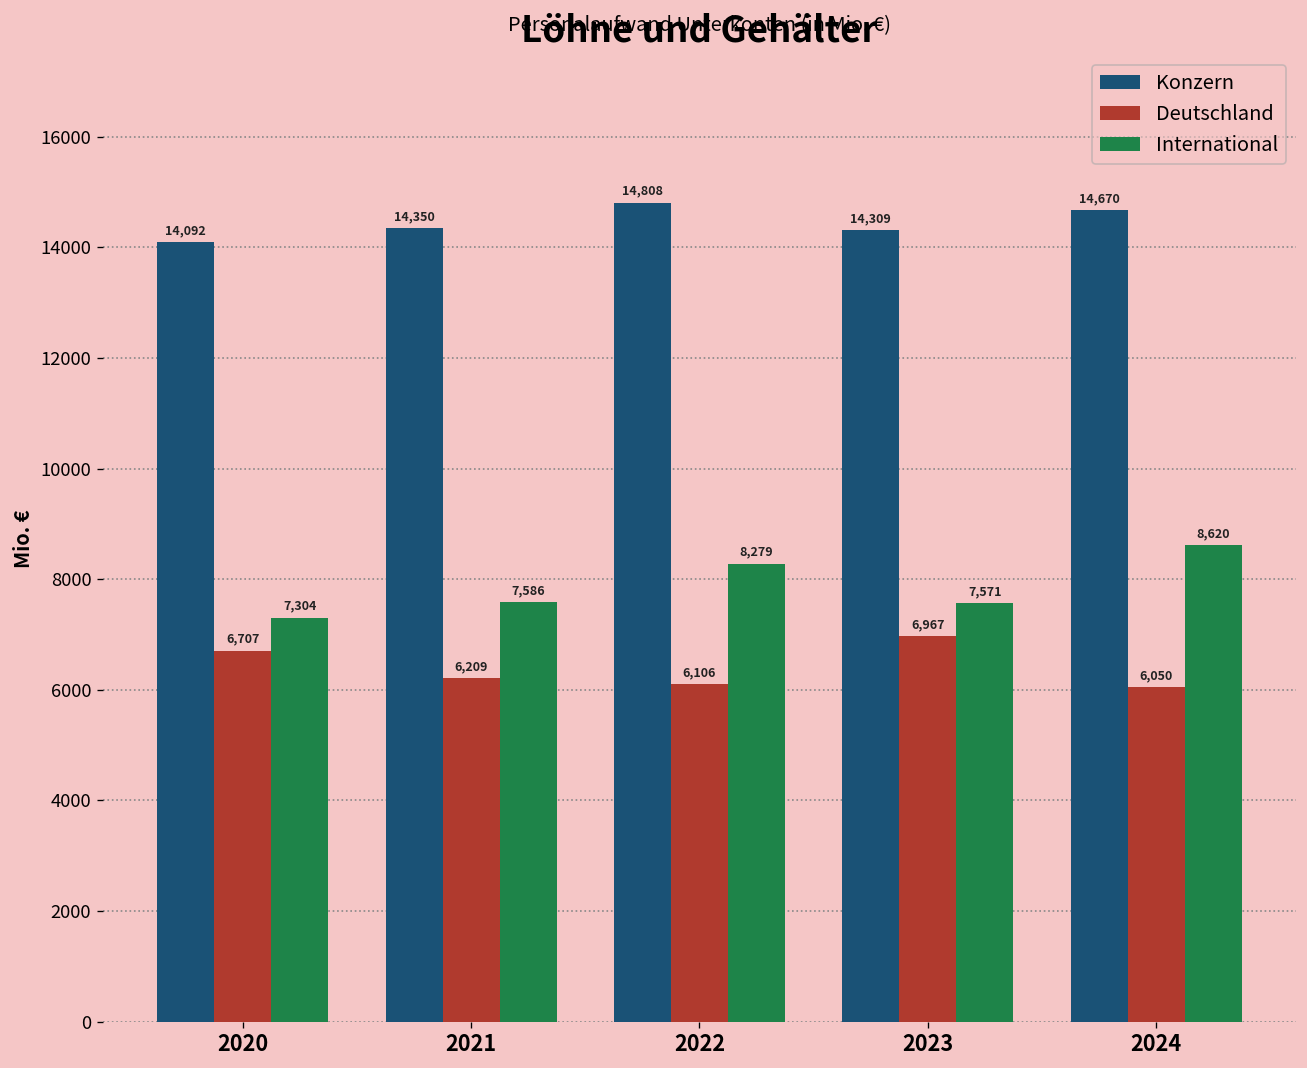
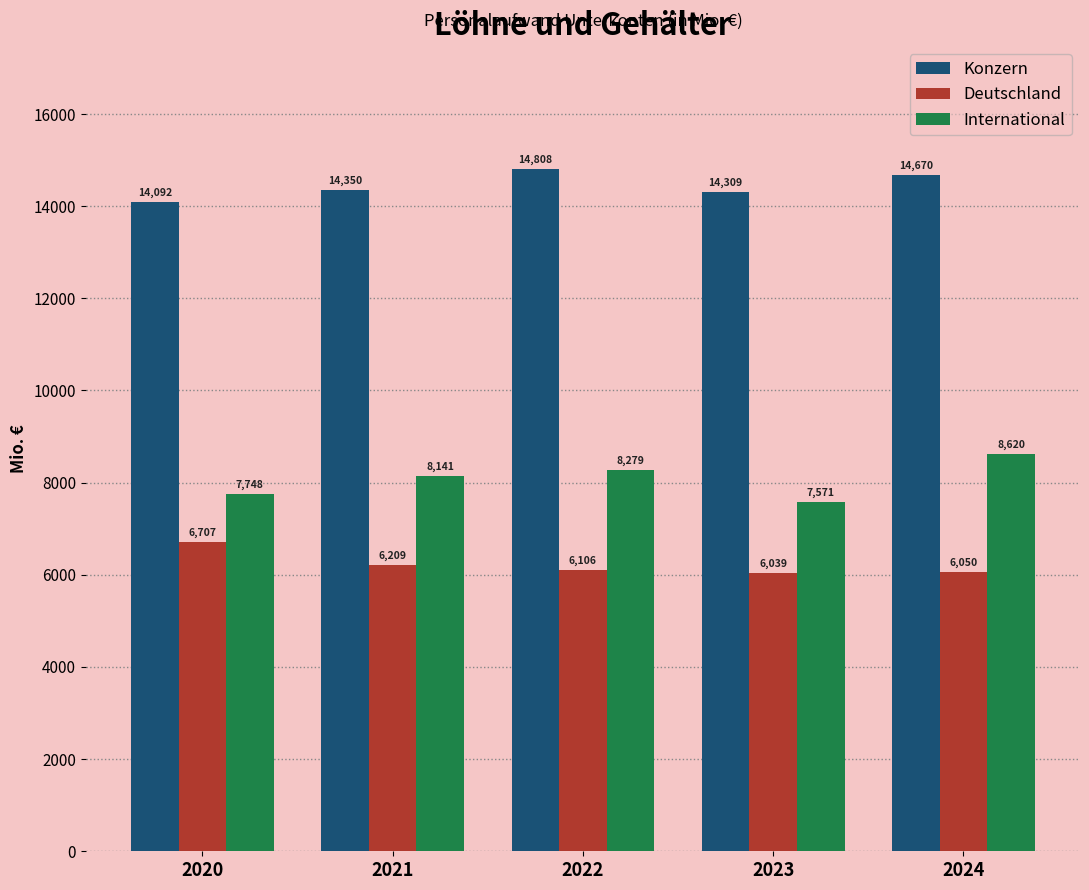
International, 2020: 7,304 -> 7,748
International, 2021: 7,586 -> 8,141
Deutschland, 2023: 6,967 -> 6,039
